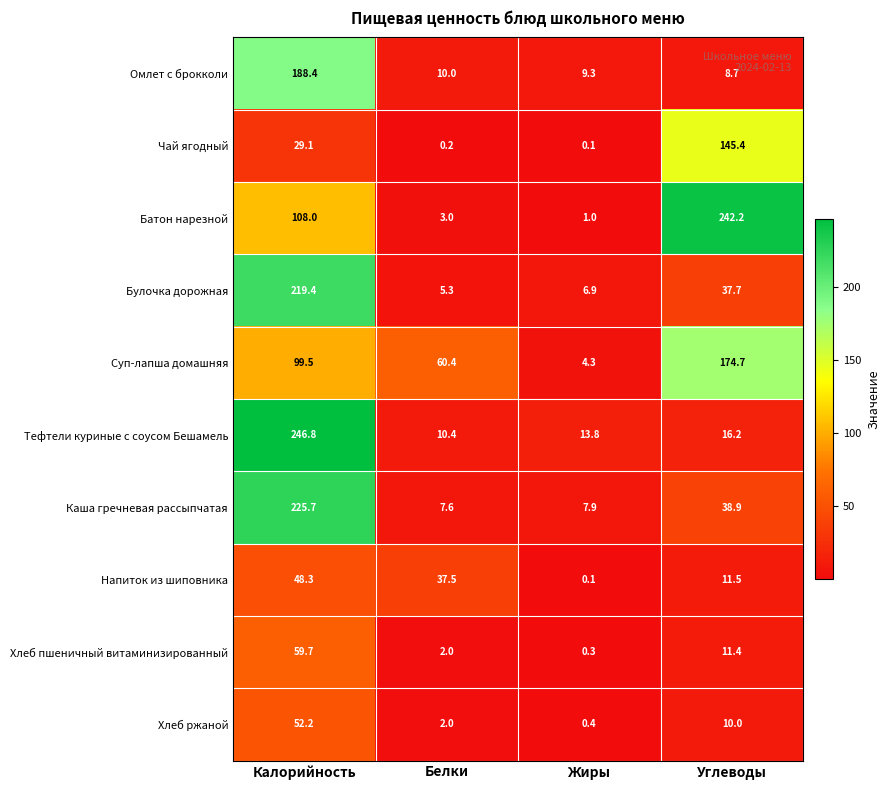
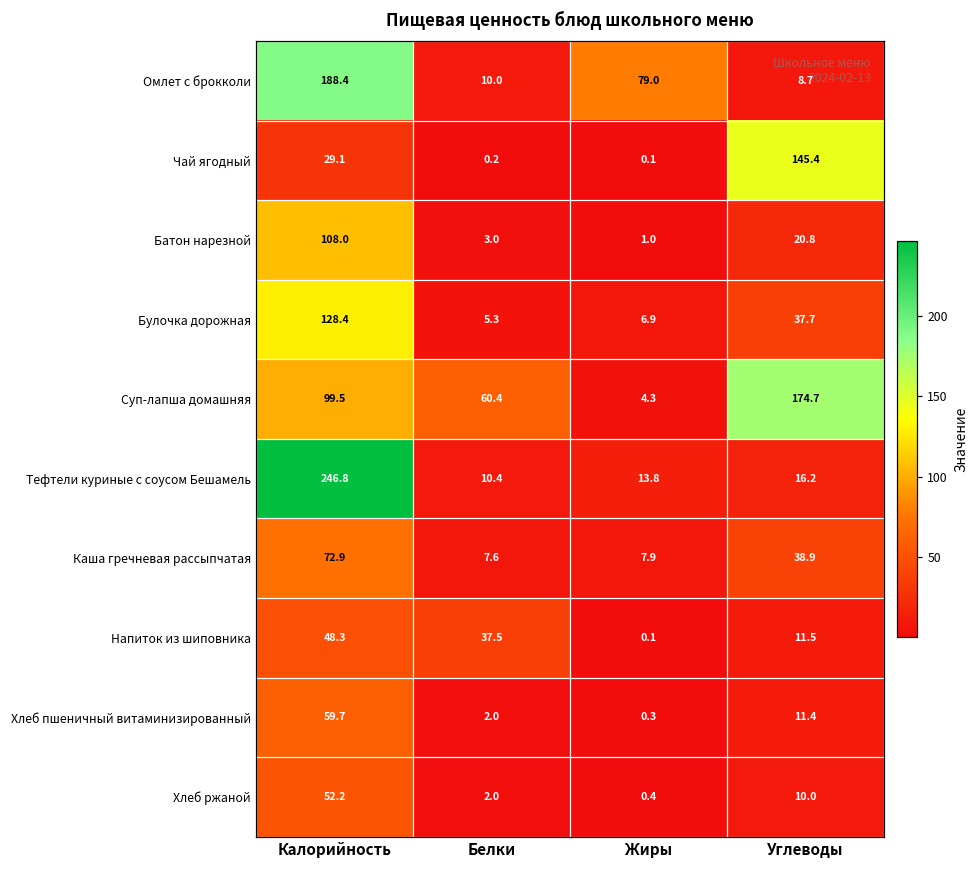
Омлет с брокколи, Жиры: 9.3 -> 79.0
Батон нарезной, Углеводы: 242.2 -> 20.8
Булочка дорожная, Калорийность: 219.4 -> 128.4
Каша гречневая рассыпчатая, Калорийность: 225.7 -> 72.9
